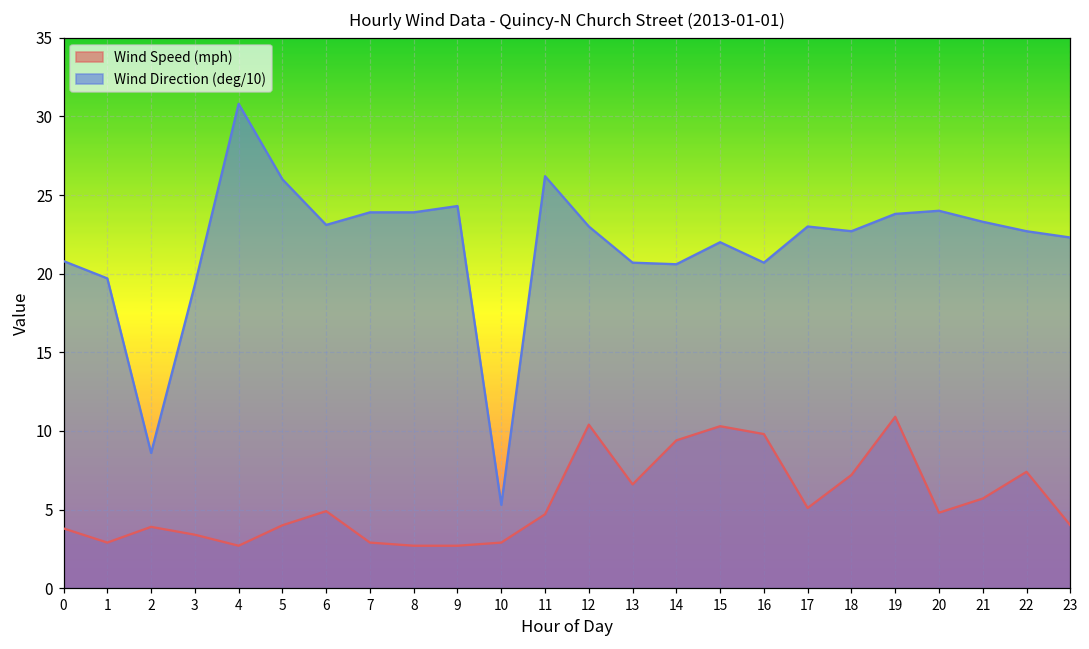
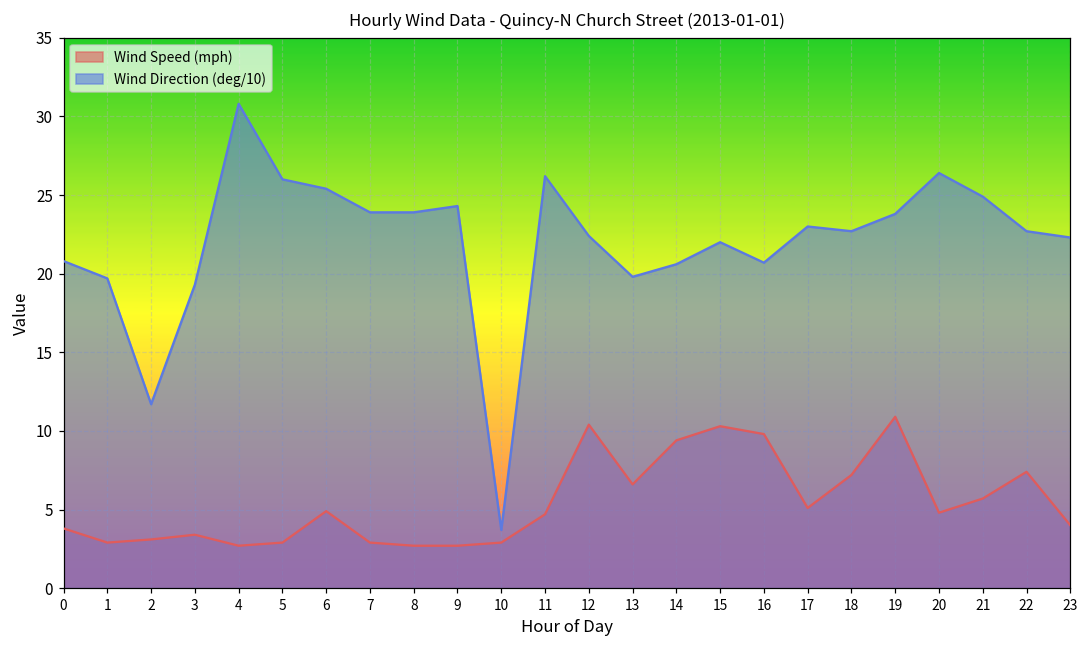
Wind Speed (mph), 2: 3.9 -> 3.1
Wind Direction (deg/10), 2: 8.6 -> 11.7
Wind Speed (mph), 5: 4.0 -> 2.9
Wind Direction (deg/10), 6: 23.1 -> 25.4
Wind Direction (deg/10), 10: 5.3 -> 3.7
Wind Direction (deg/10), 12: 23.0 -> 22.4
Wind Direction (deg/10), 13: 20.7 -> 19.8
Wind Direction (deg/10), 20: 24.0 -> 26.4
Wind Direction (deg/10), 21: 23.3 -> 24.9
